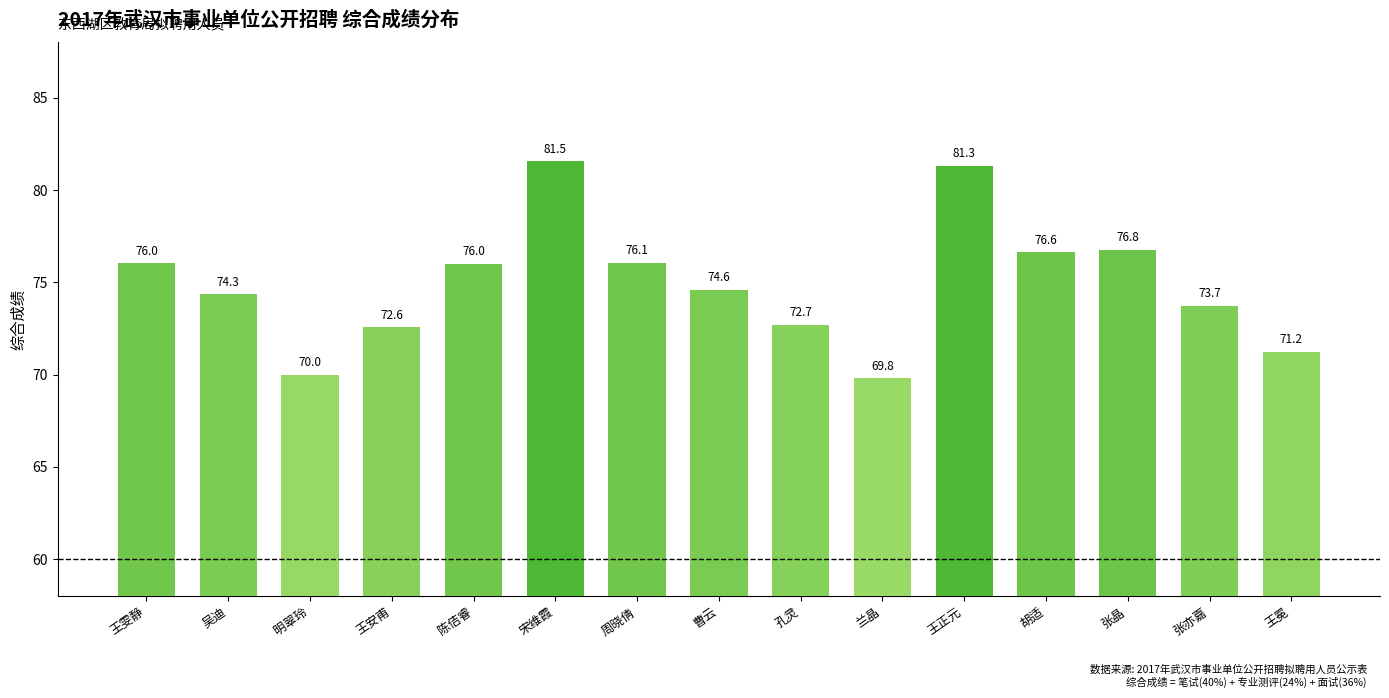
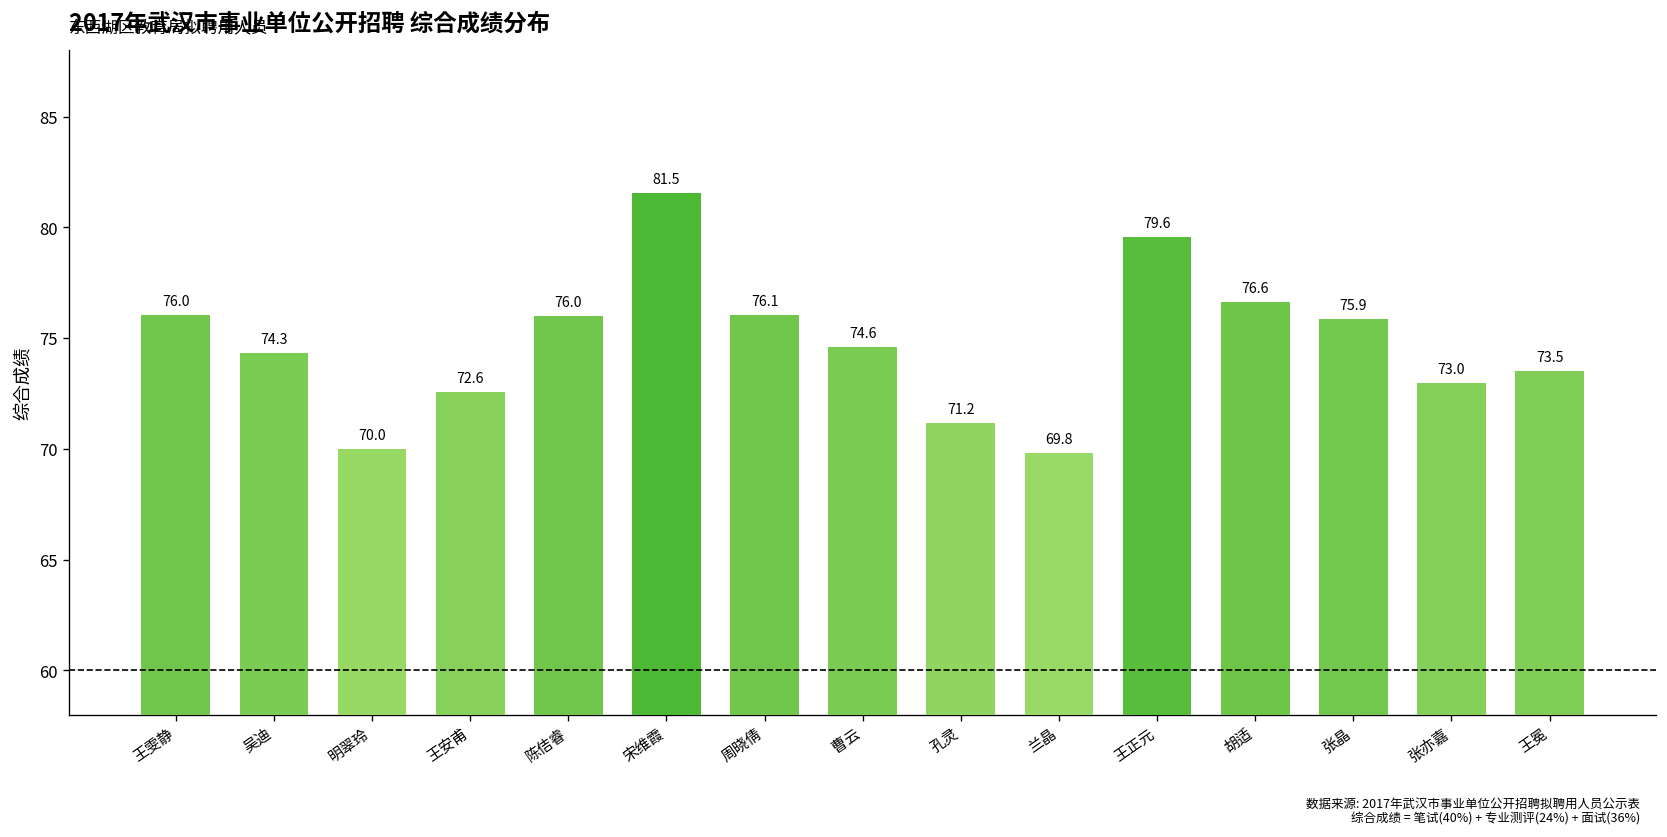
孔灵: 72.7 -> 71.2
王正元: 81.3 -> 79.6
张晶: 76.8 -> 75.9
张亦嘉: 73.7 -> 73.0
王冕: 71.2 -> 73.5
